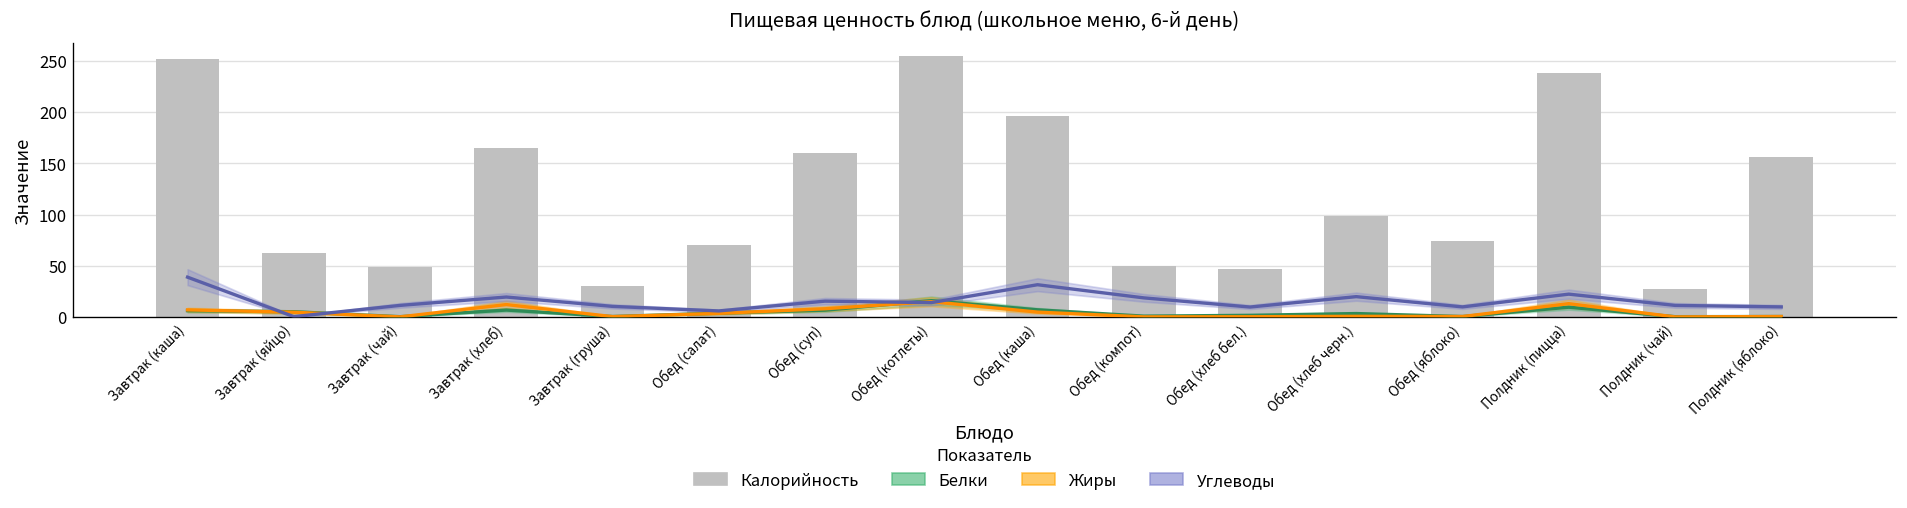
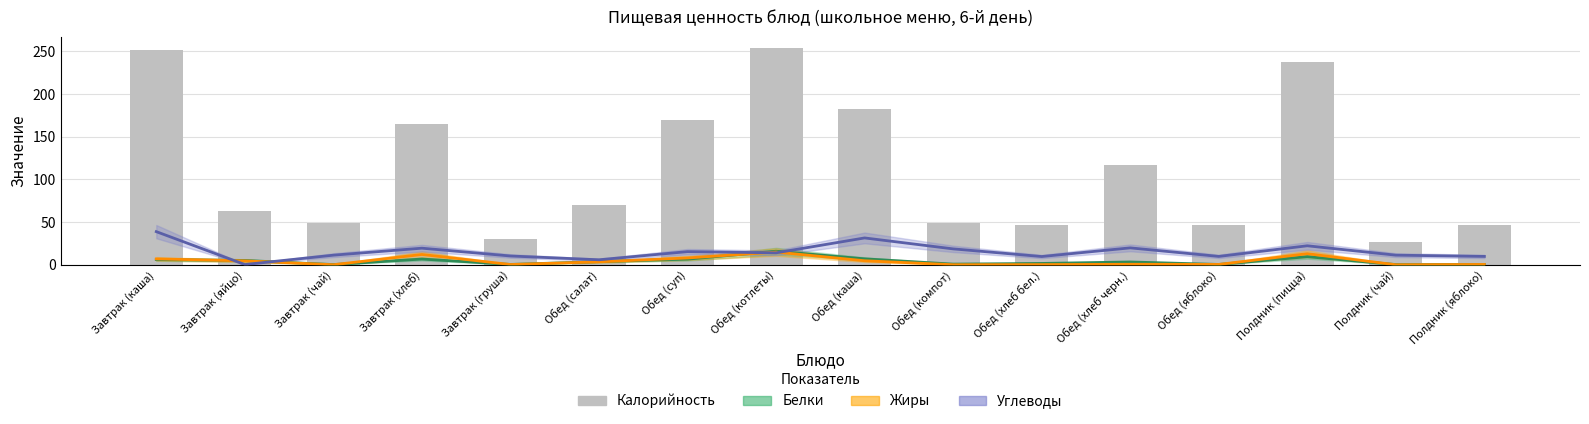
Калорийность, Обед (суп): 160 -> 170
Калорийность, Обед (каша): 200 -> 180
Калорийность, Обед (хлеб черн.): 100 -> 120
Калорийность, Обед (яблоко): 70 -> 50
Калорийность, Полдник (яблоко): 160 -> 50
